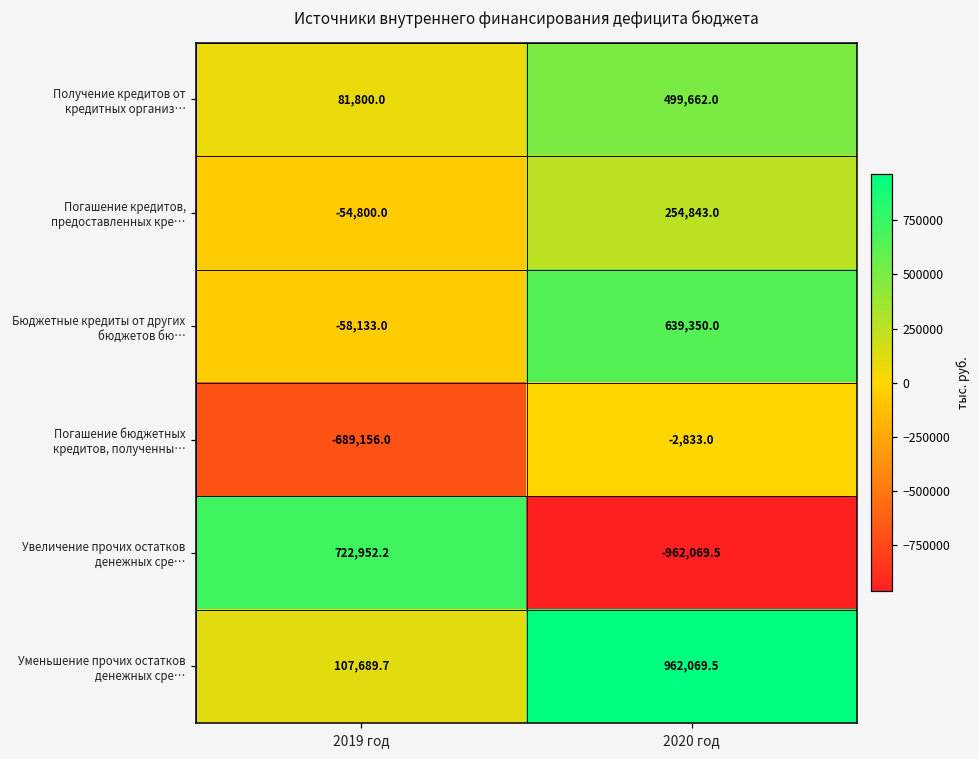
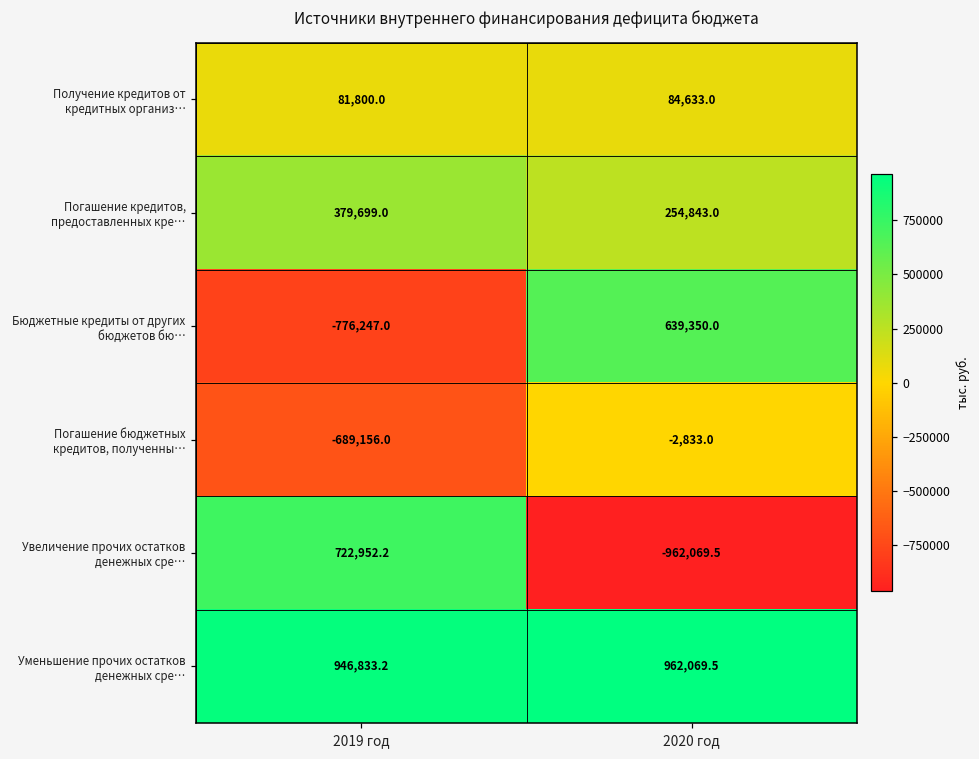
Получение кредитов от кредитных организ…, 2020 год: 499,662.0 -> 84,633.0
Погашение кредитов, предоставленных кре…, 2019 год: -54,800.0 -> 379,699.0
Бюджетные кредиты от других бюджетов бю…, 2019 год: -58,133.0 -> -776,247.0
Уменьшение прочих остатков денежных сре…, 2019 год: 107,689.7 -> 946,833.2
